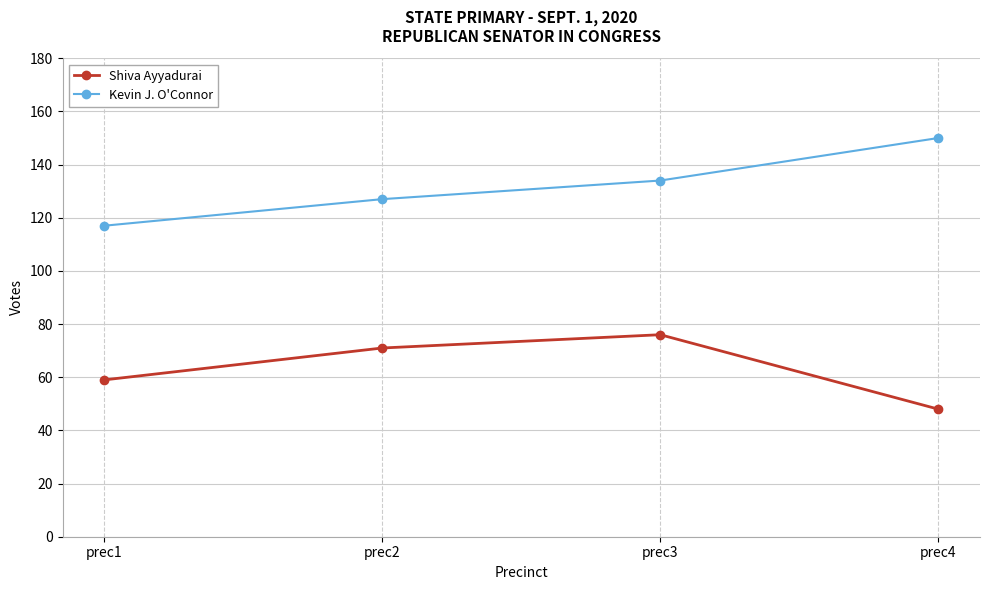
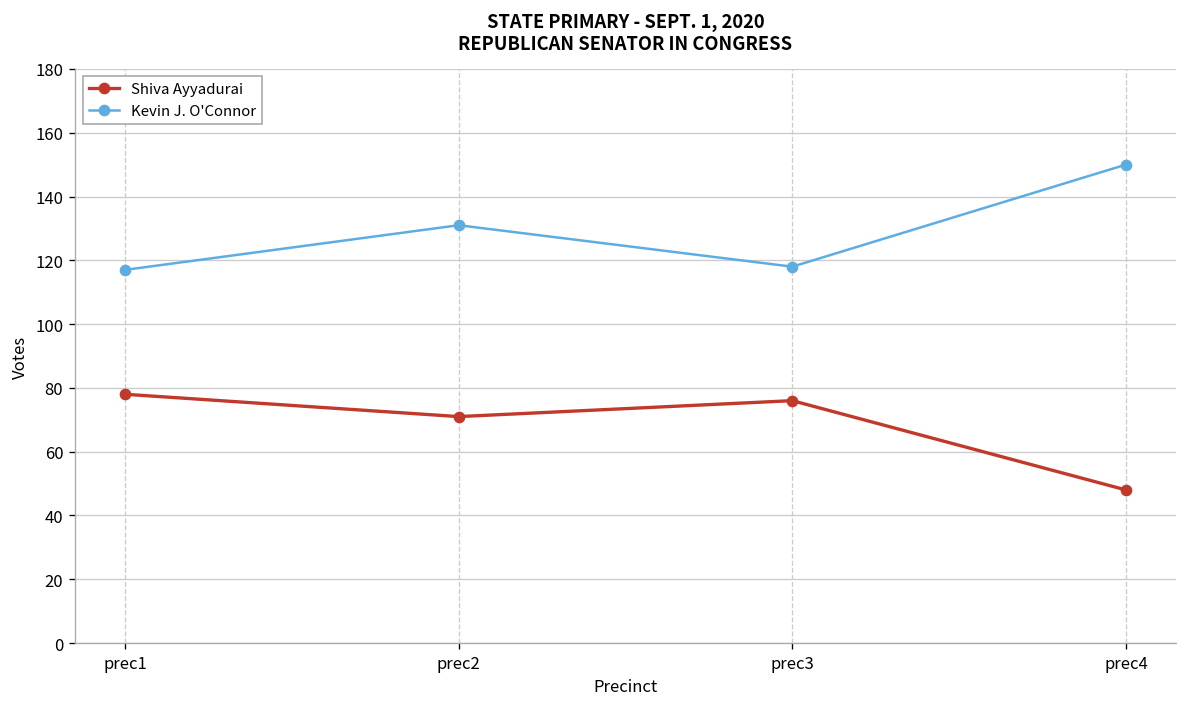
Shiva Ayyadurai, prec1: 59 -> 78
Kevin J. O'Connor, prec2: 127 -> 131
Kevin J. O'Connor, prec3: 134 -> 118
